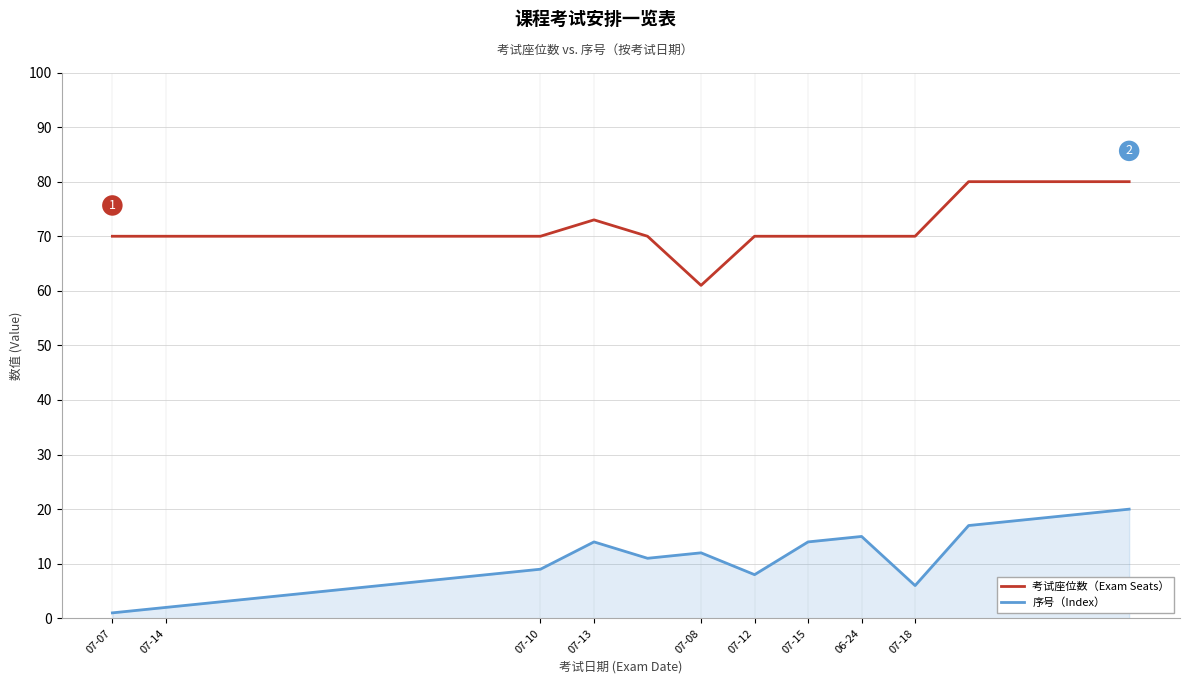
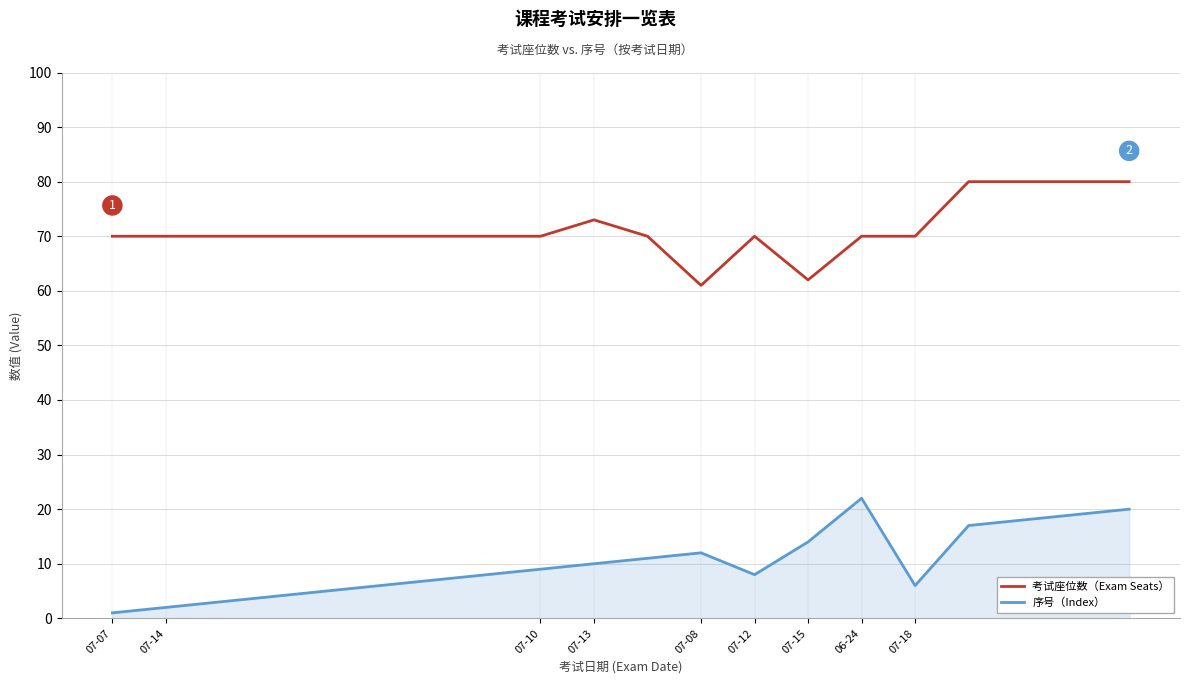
序号（Index）, 07-13: 14 -> 10
考试座位数（Exam Seats）, 07-15: 70 -> 62
序号（Index）, 06-24: 15 -> 22
